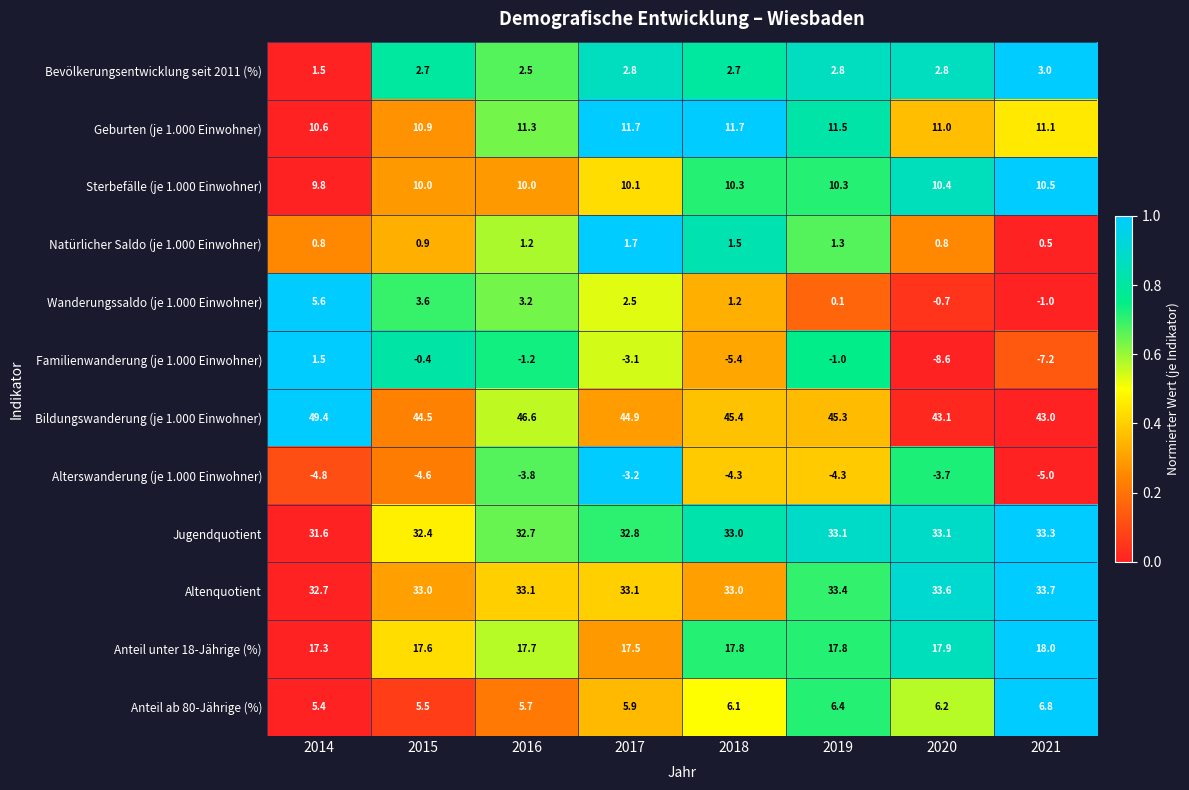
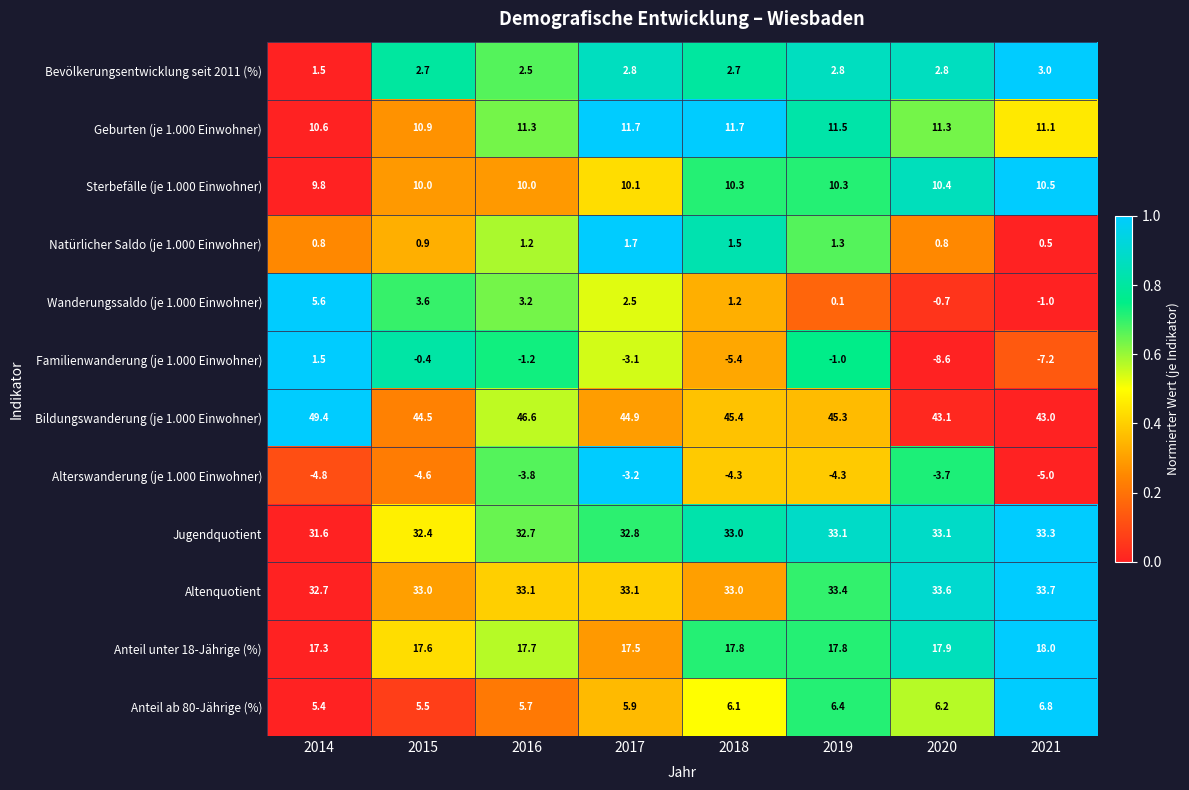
Geburten (je 1.000 Einwohner), 2020: 11.0 -> 11.3
